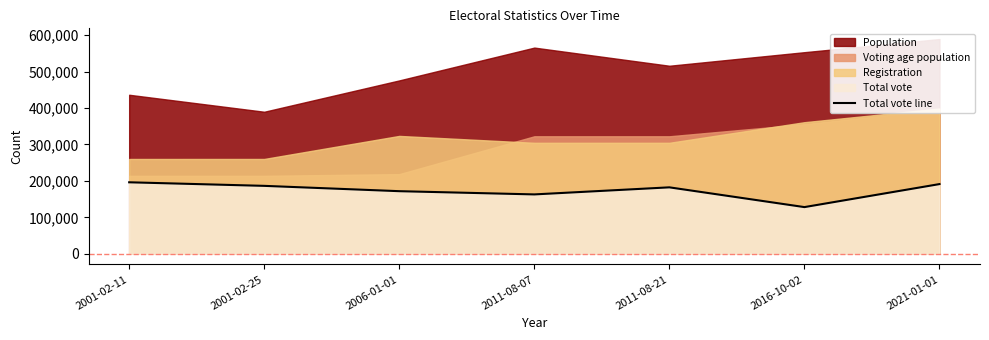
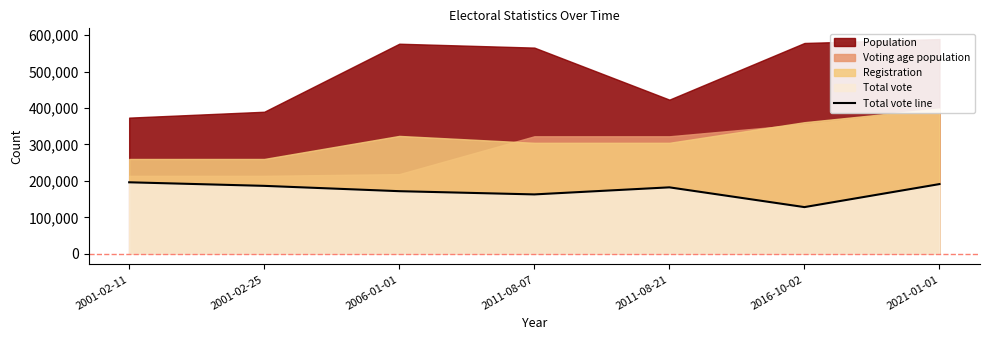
Population, 2001-02-11: 440,000 -> 370,000
Population, 2006-01-01: 480,000 -> 580,000
Population, 2011-08-21: 520,000 -> 420,000
Population, 2016-10-02: 550,000 -> 580,000
